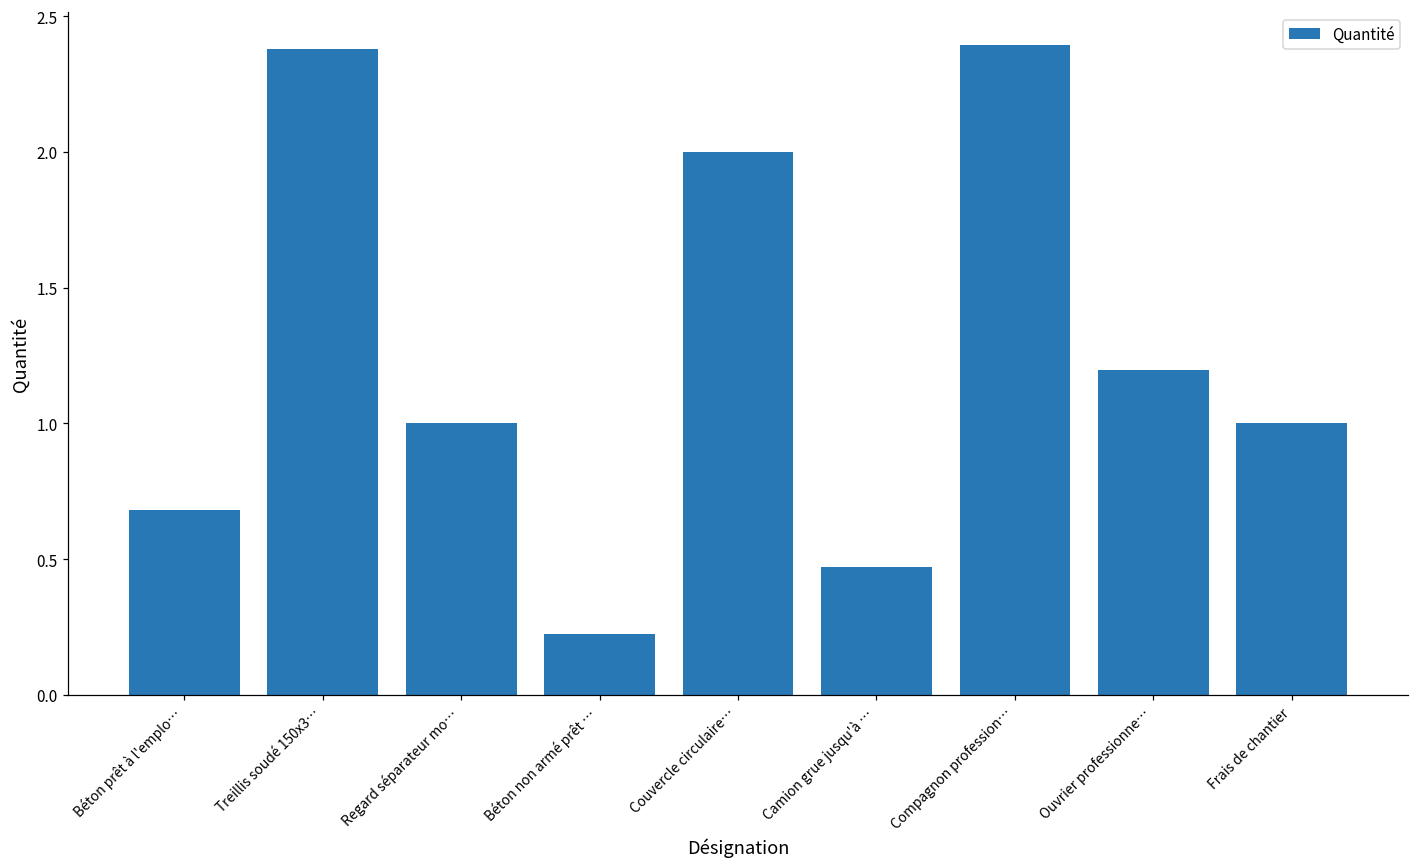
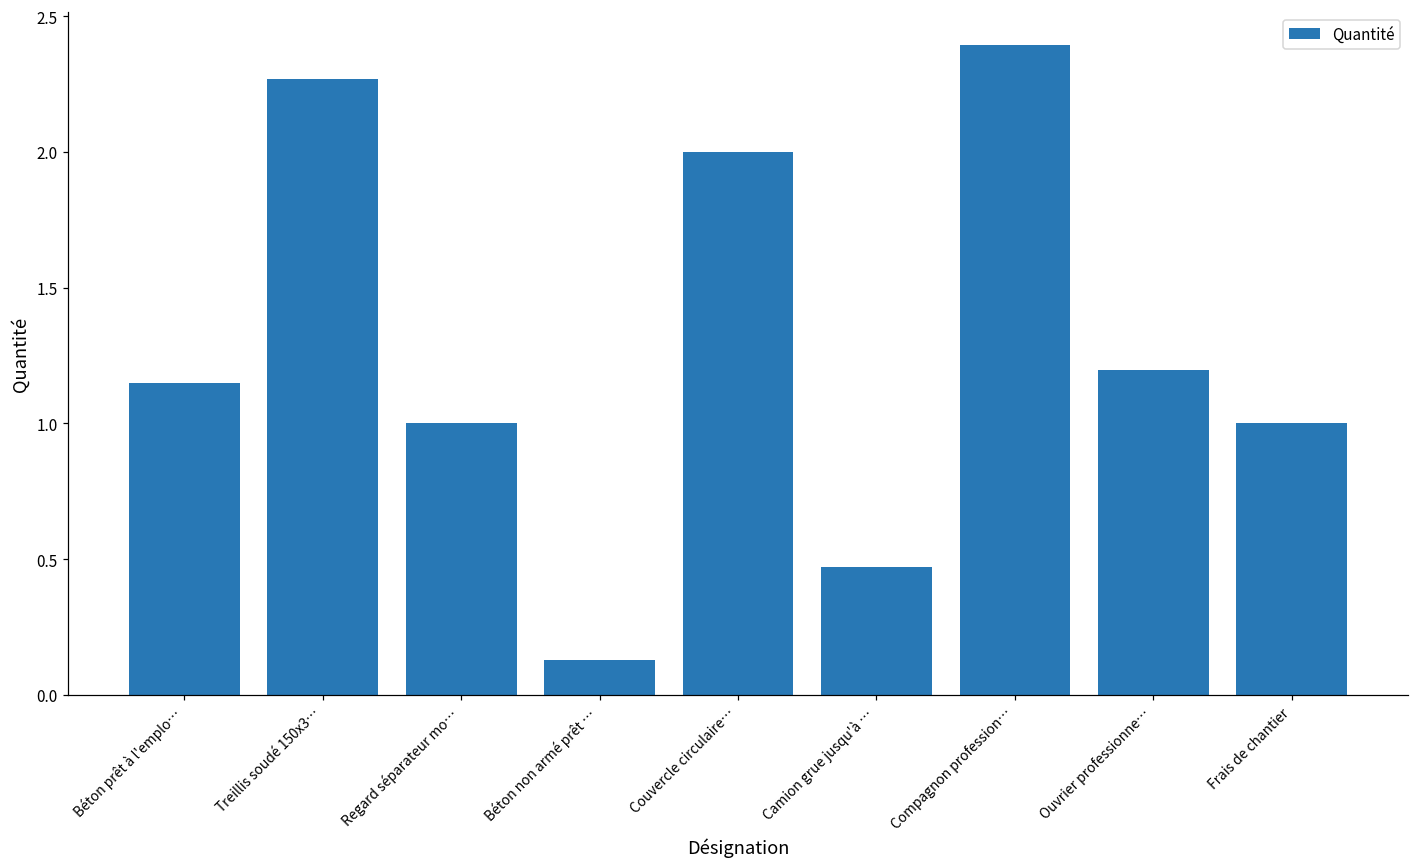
Béton prêt à l'emplo…: 0.68 -> 1.15
Treillis soudé 150x3…: 2.38 -> 2.27
Béton non armé prêt …: 0.22 -> 0.13
